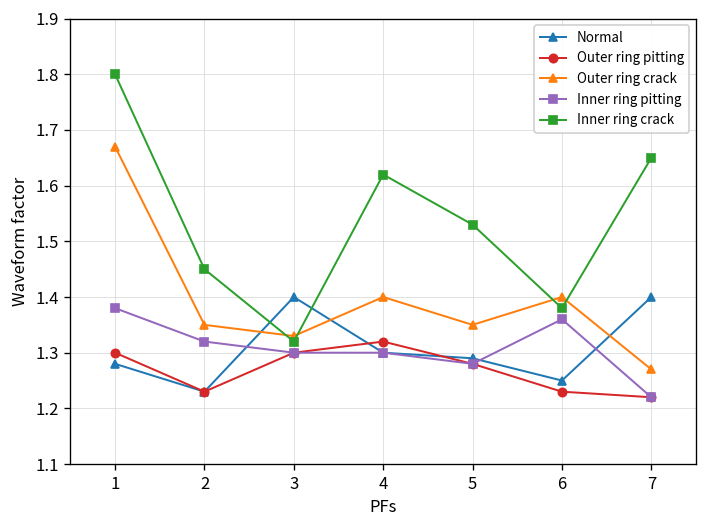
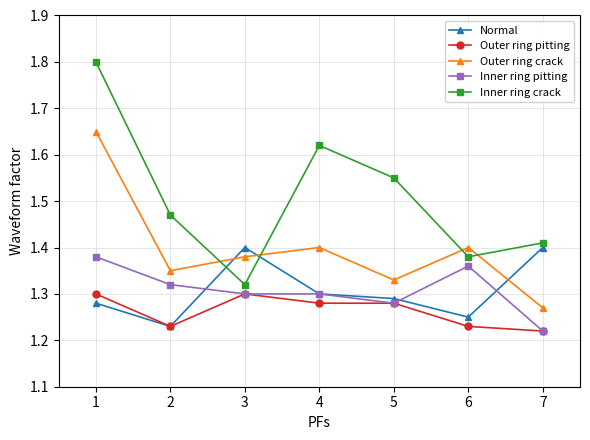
Outer ring crack, 1: 1.67 -> 1.65
Inner ring crack, 2: 1.45 -> 1.47
Outer ring crack, 3: 1.33 -> 1.38
Outer ring pitting, 4: 1.32 -> 1.28
Outer ring crack, 5: 1.35 -> 1.33
Inner ring crack, 5: 1.53 -> 1.55
Inner ring crack, 7: 1.65 -> 1.41
